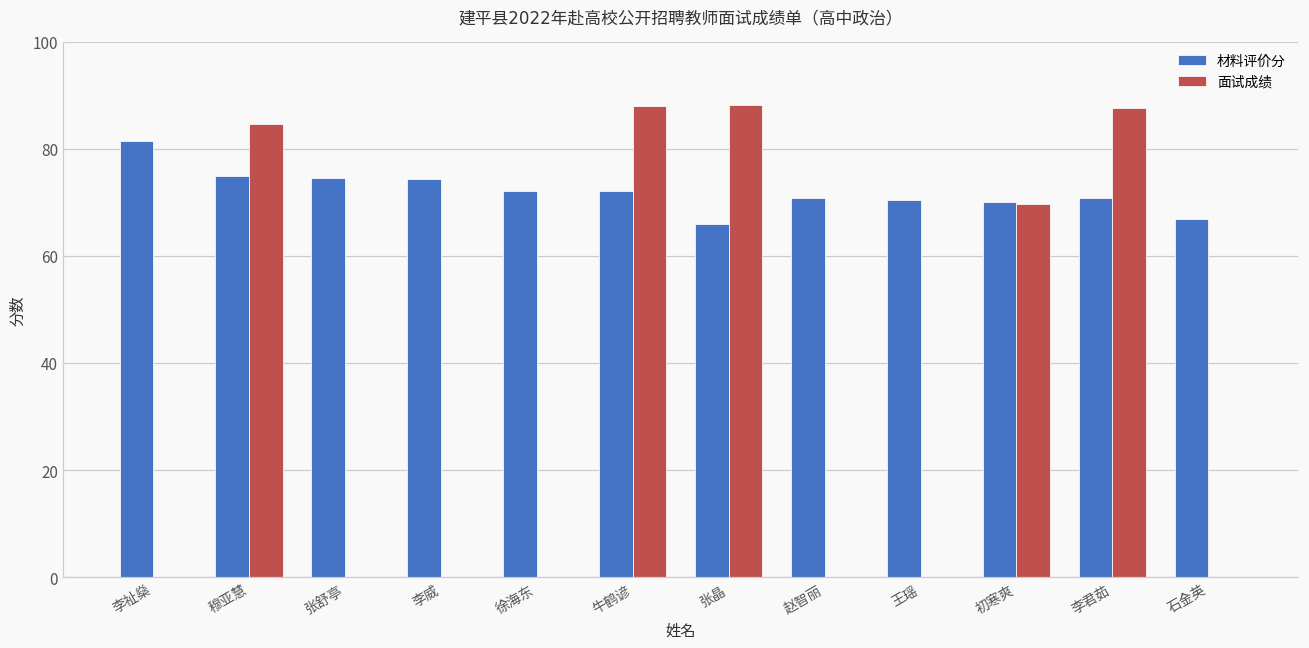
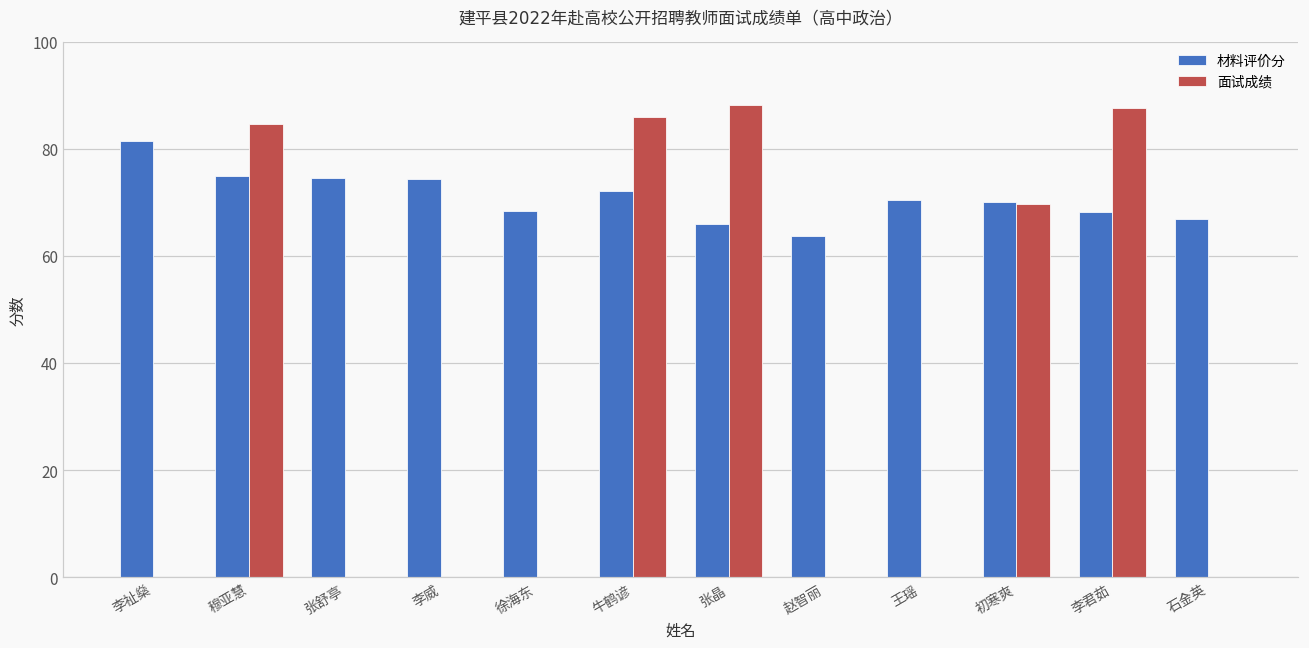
材料评价分, 徐海东: 72 -> 68
面试成绩, 牛鹤谚: 88 -> 86
材料评价分, 赵智丽: 71 -> 64
材料评价分, 李君茹: 71 -> 68
